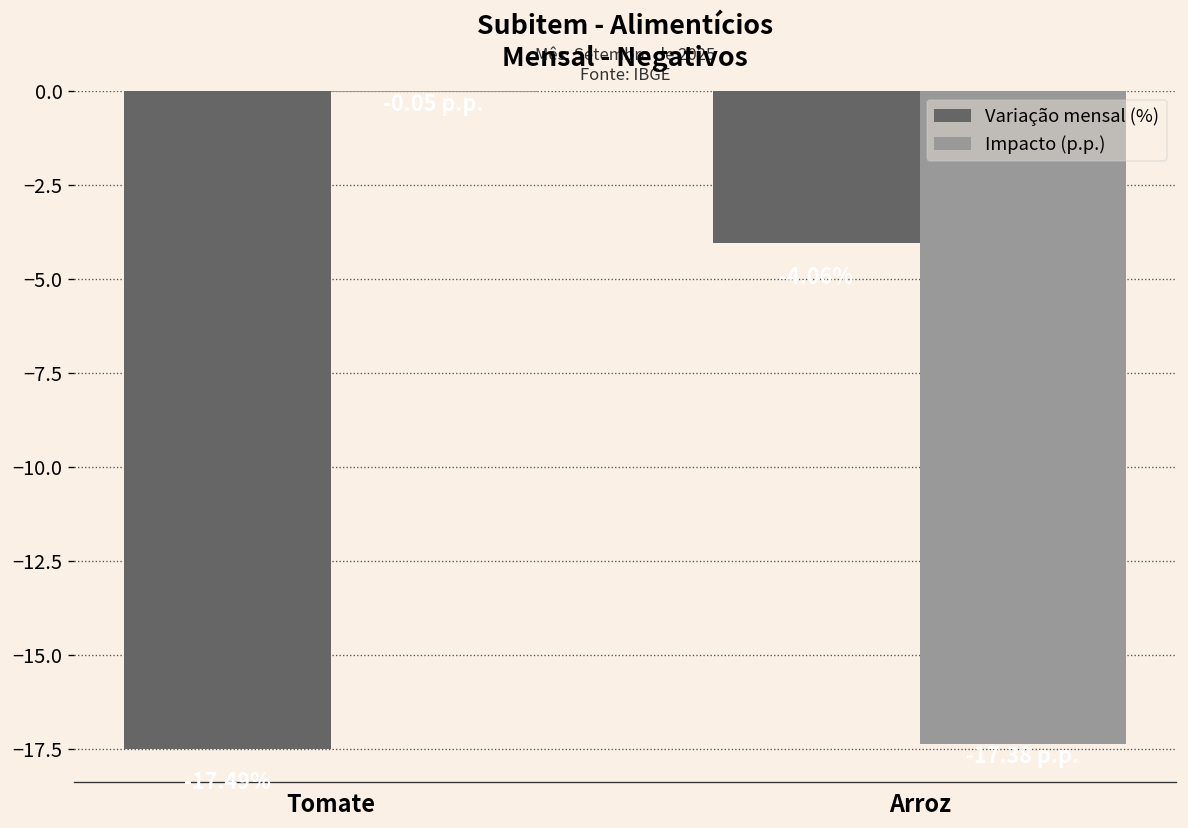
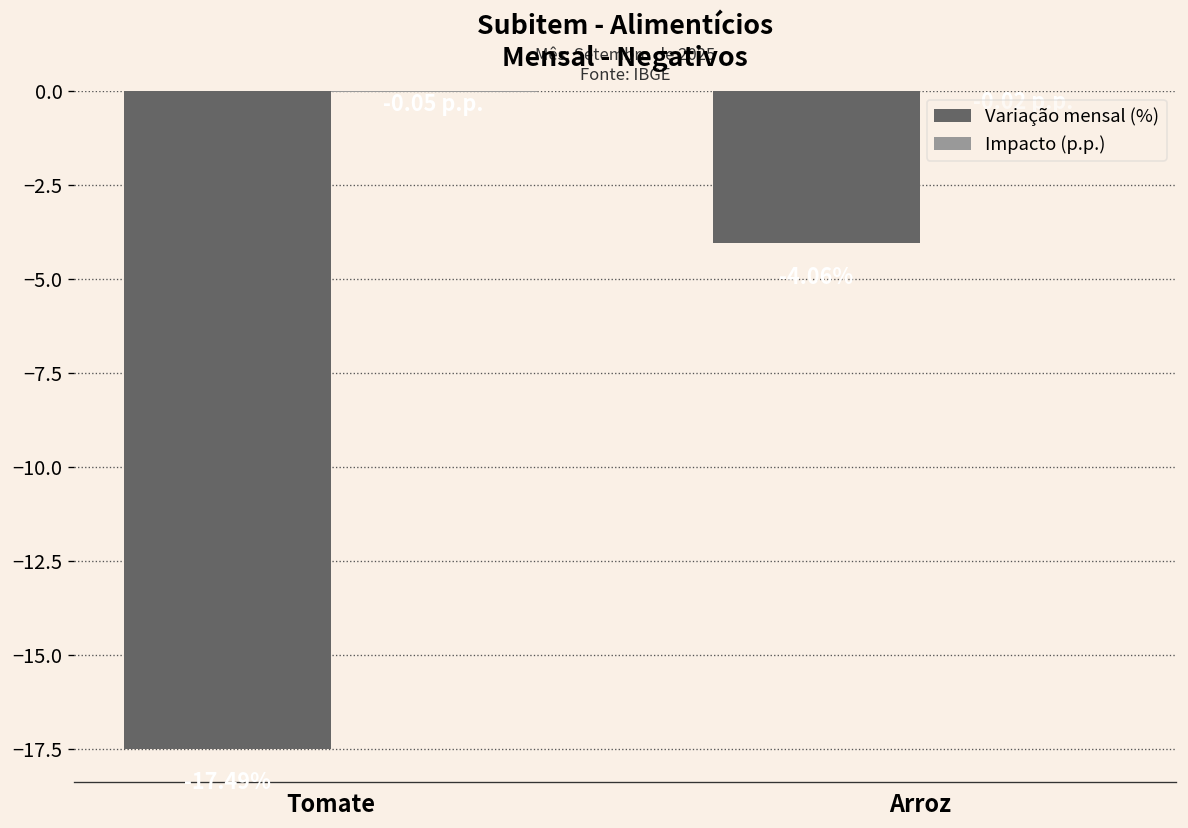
Impacto (p.p.), Arroz: -17.4 -> 0.0
